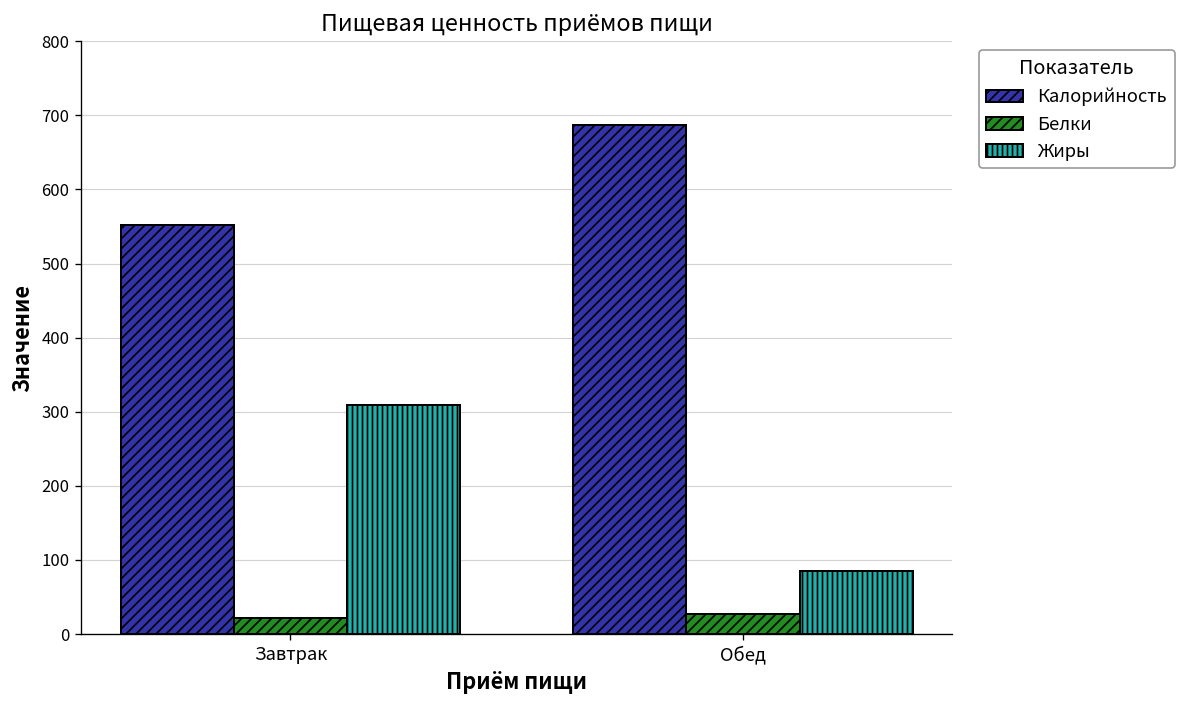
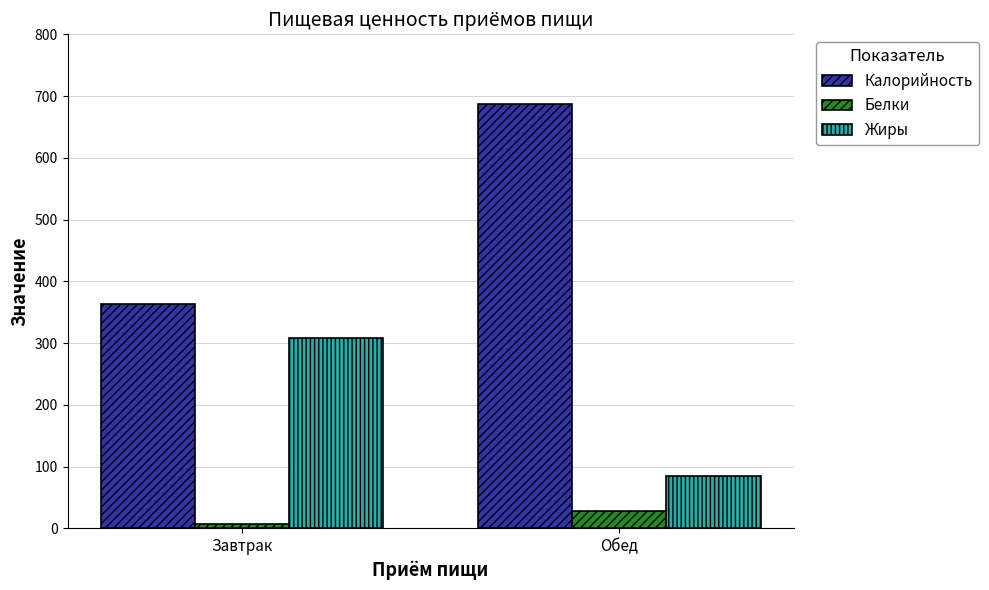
Калорийность, Завтрак: 550 -> 360
Белки, Завтрак: 20 -> 10
